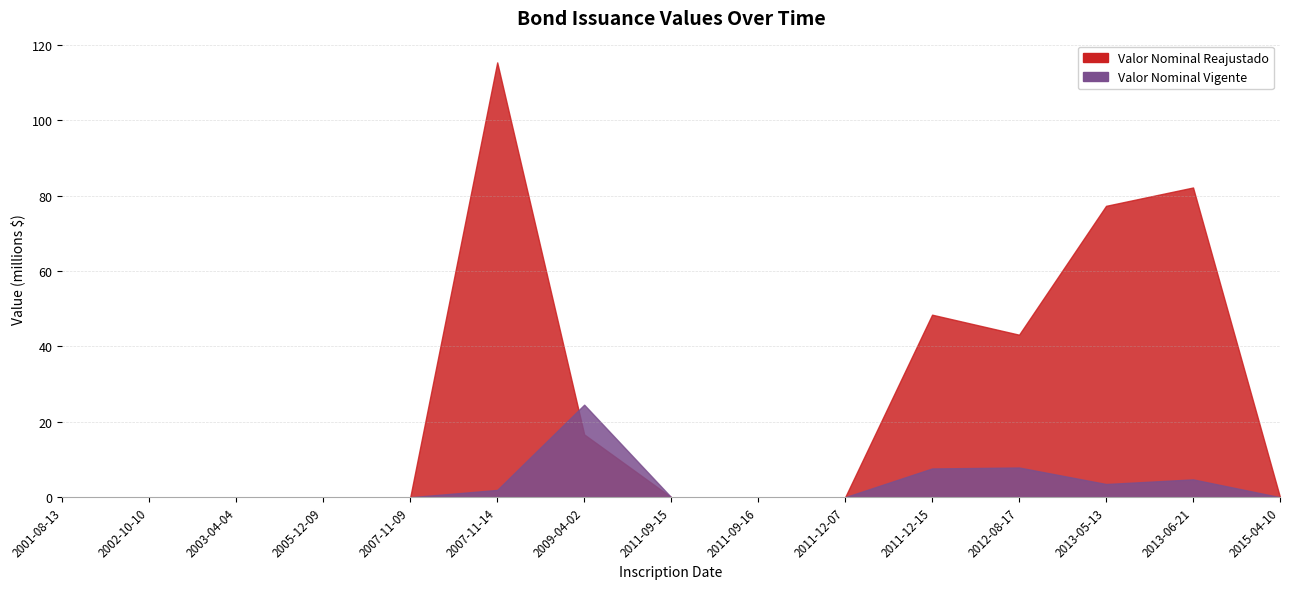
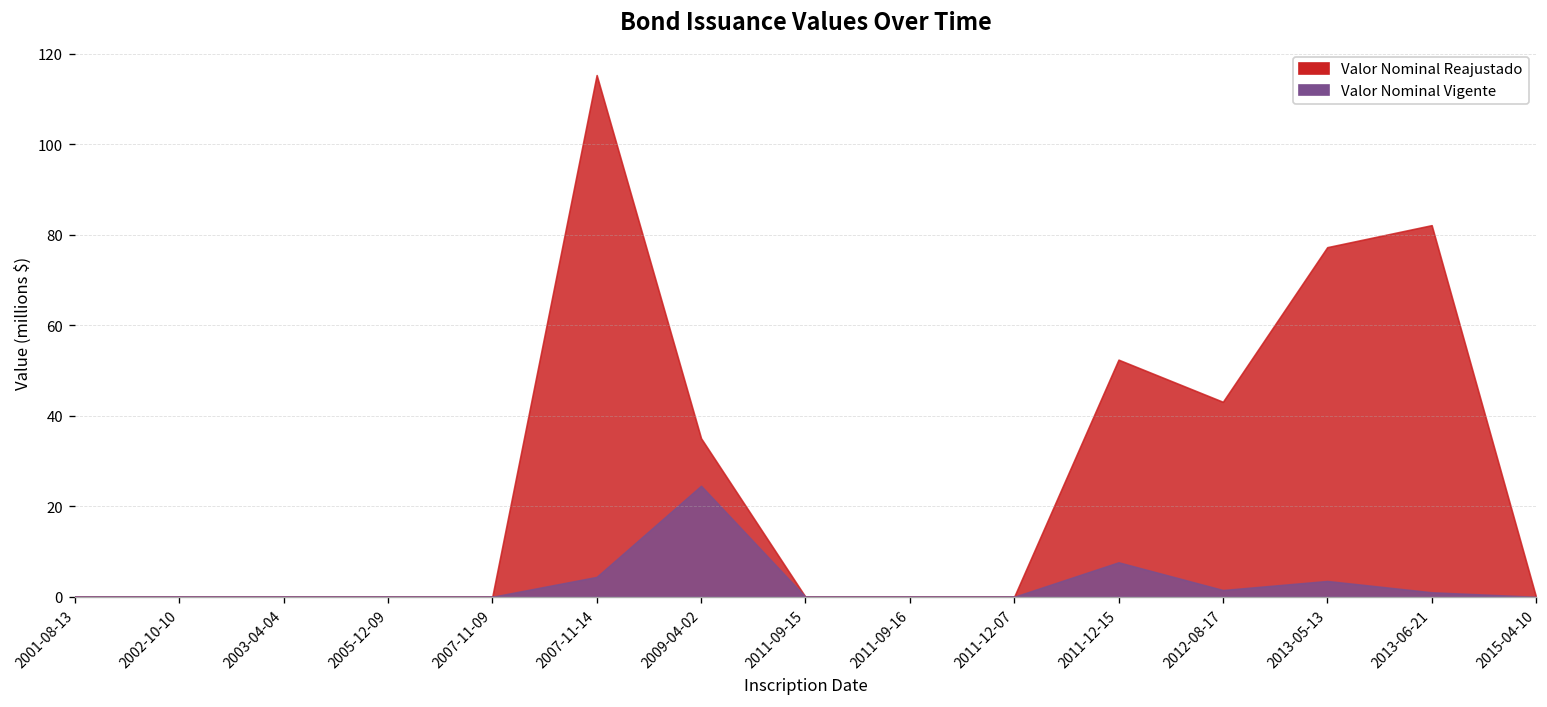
Valor Nominal Vigente, 2007-11-14: 2 -> 4
Valor Nominal Reajustado, 2009-04-02: 17 -> 35
Valor Nominal Reajustado, 2011-12-15: 48 -> 52
Valor Nominal Vigente, 2012-08-17: 8 -> 2
Valor Nominal Vigente, 2013-06-21: 5 -> 1
